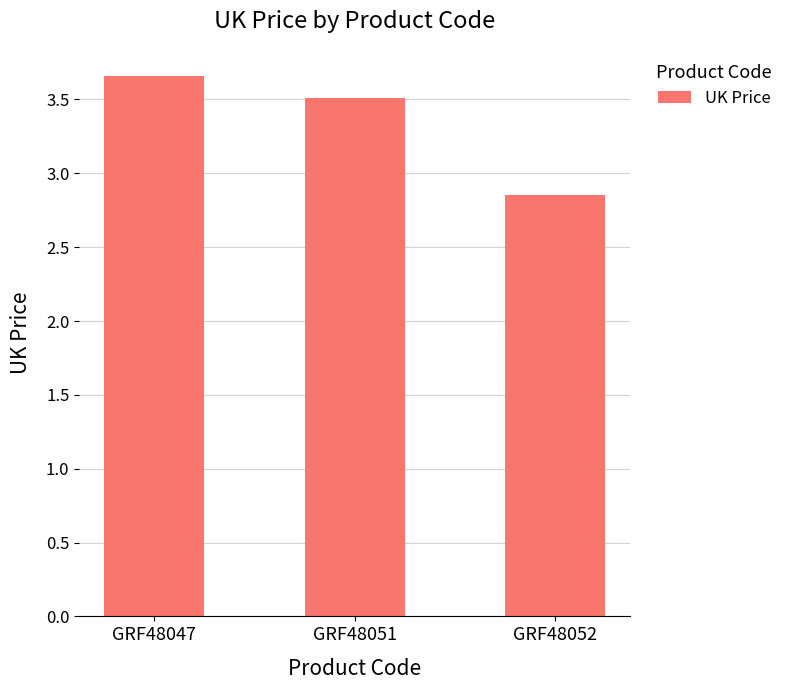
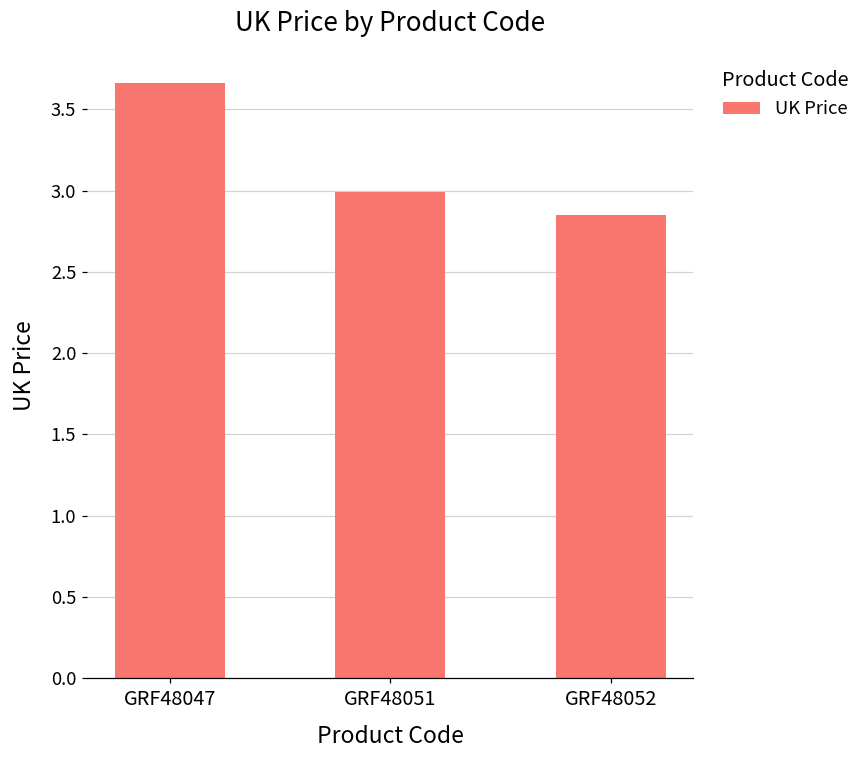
GRF48051: 3.51 -> 2.99
